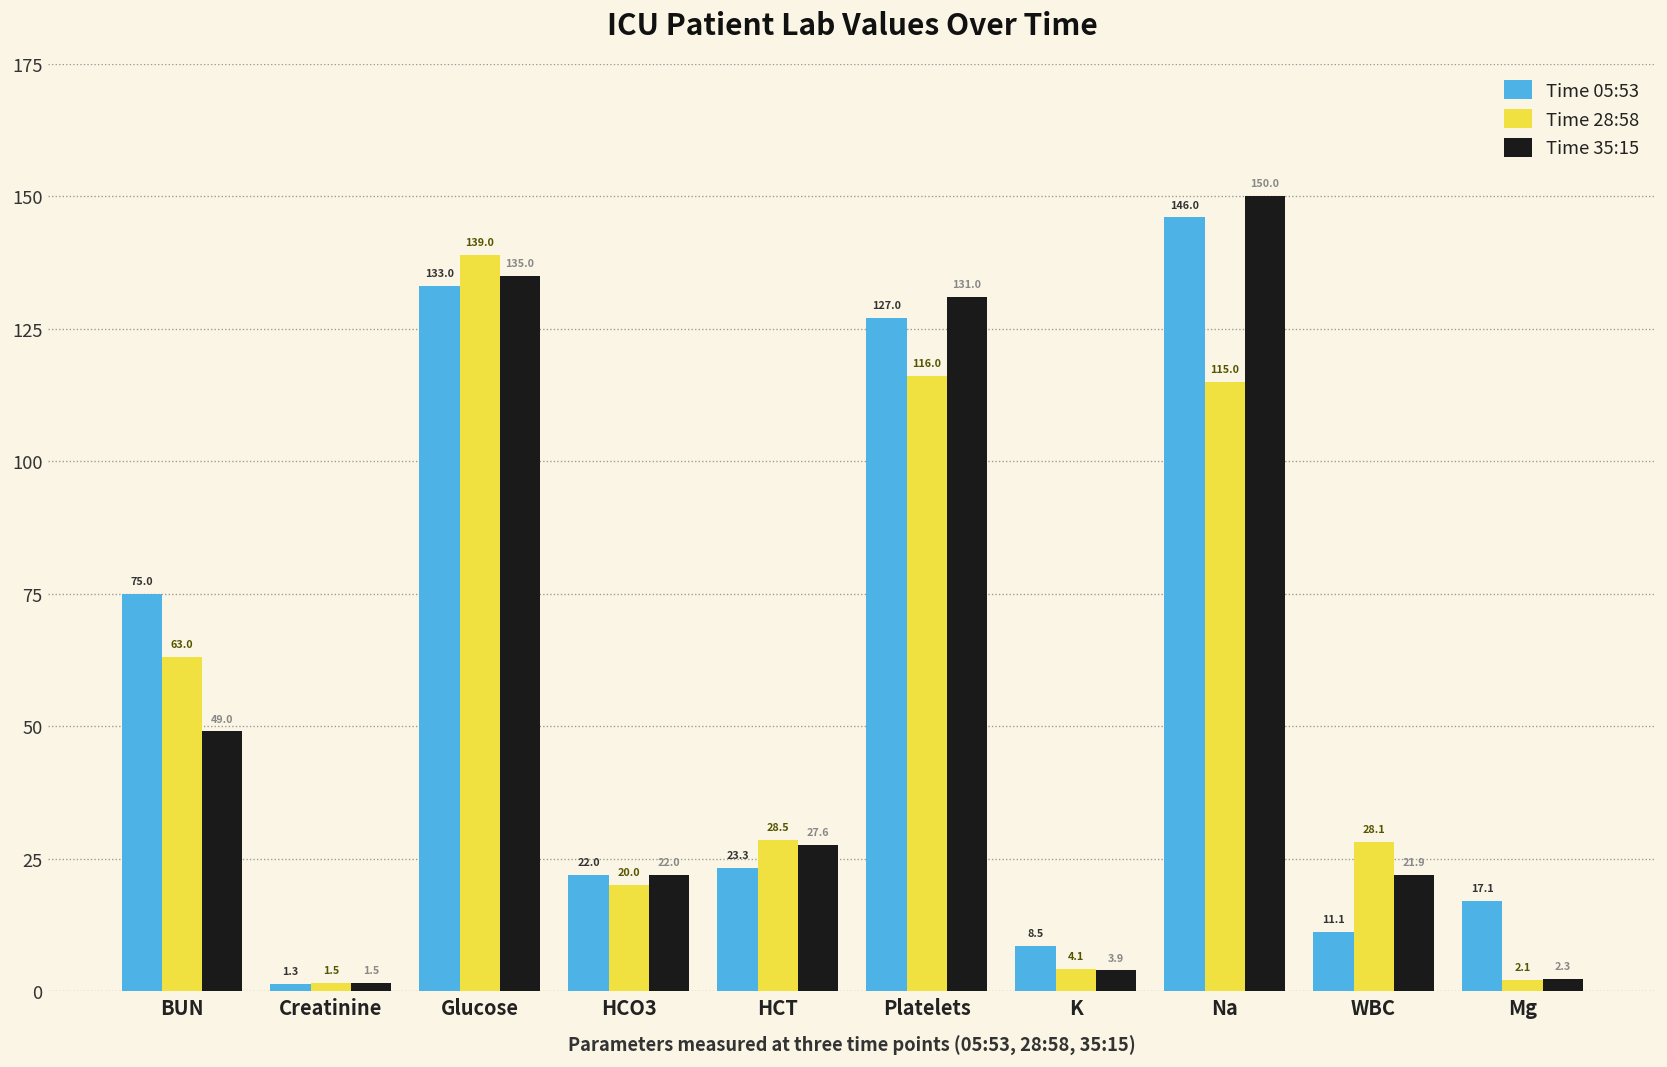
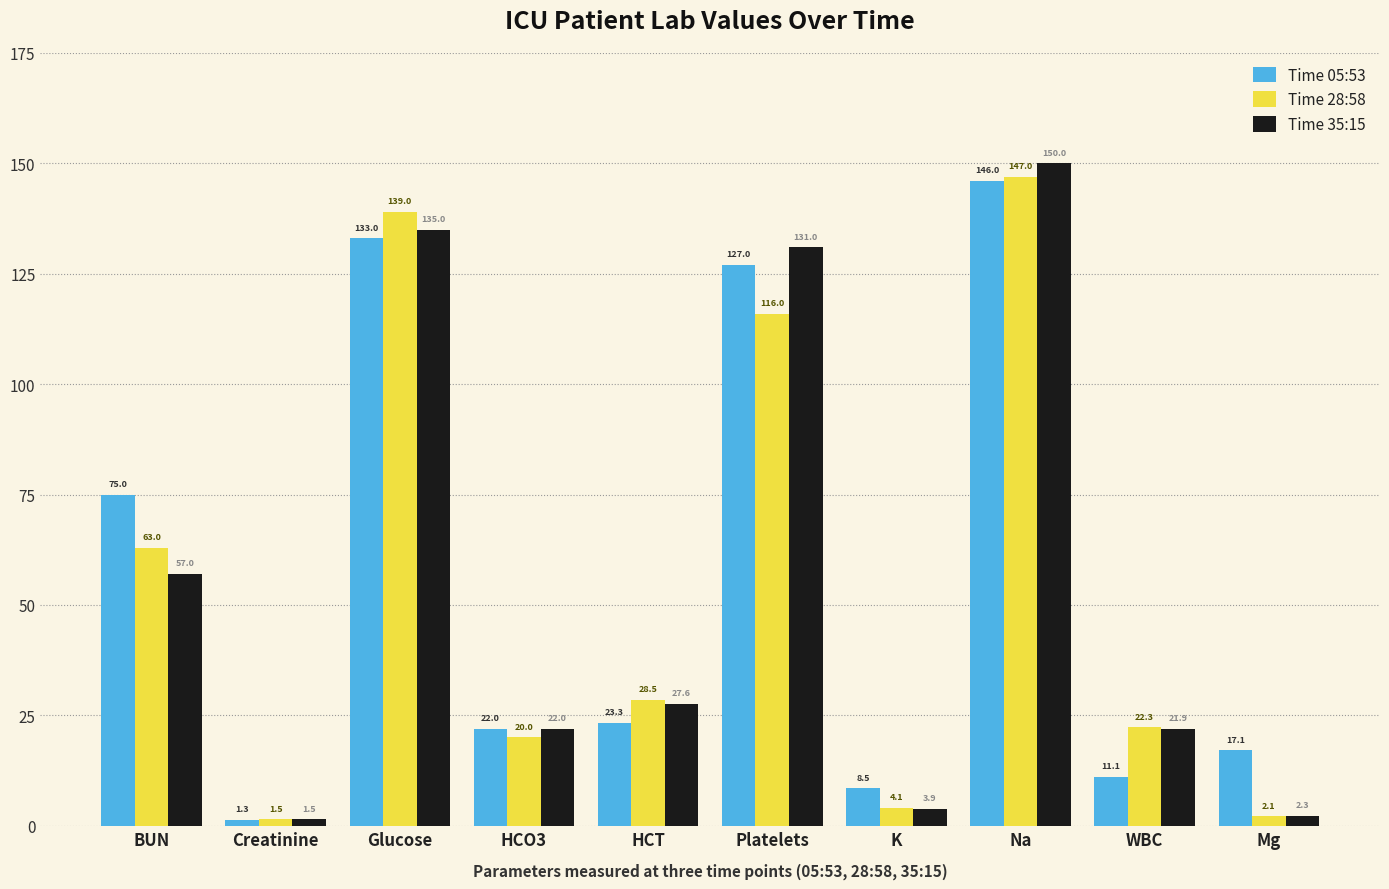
Time 35:15, BUN: 49.0 -> 57.0
Time 28:58, Na: 115.0 -> 147.0
Time 28:58, WBC: 28.1 -> 22.3
